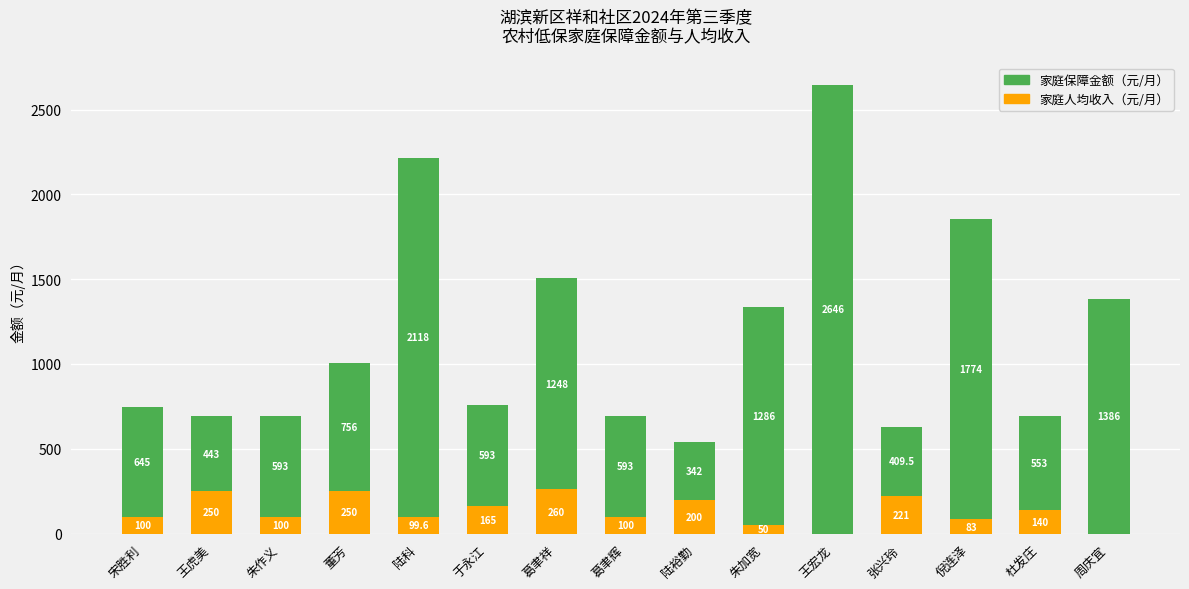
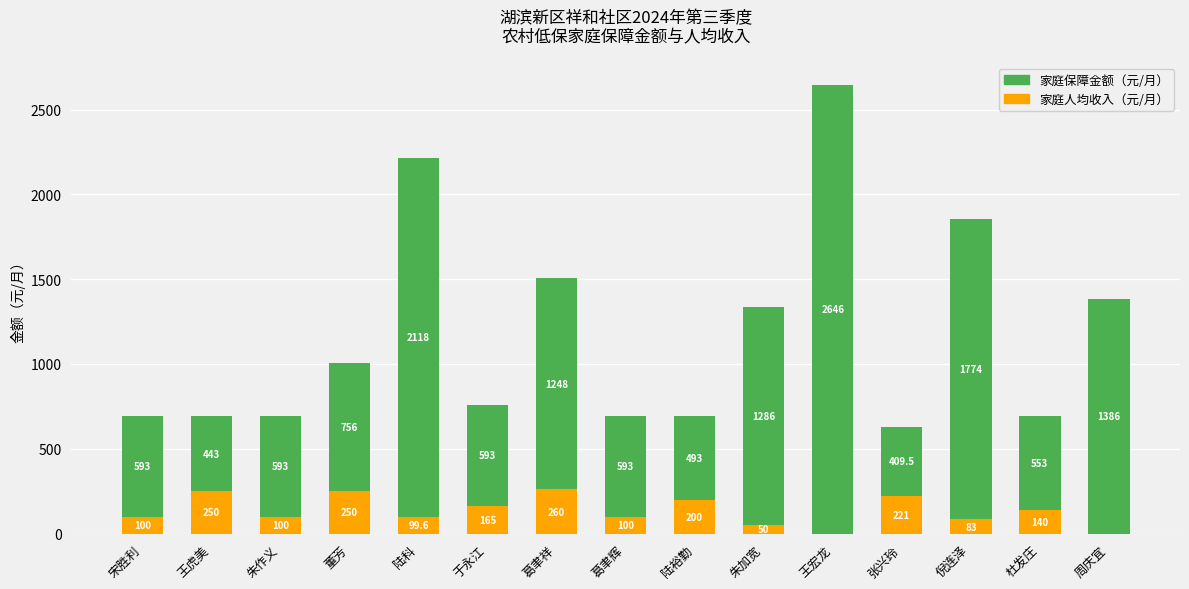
家庭保障金额（元/月）, 宋胜利: 645 -> 593
家庭保障金额（元/月）, 陆裕勤: 342 -> 493
